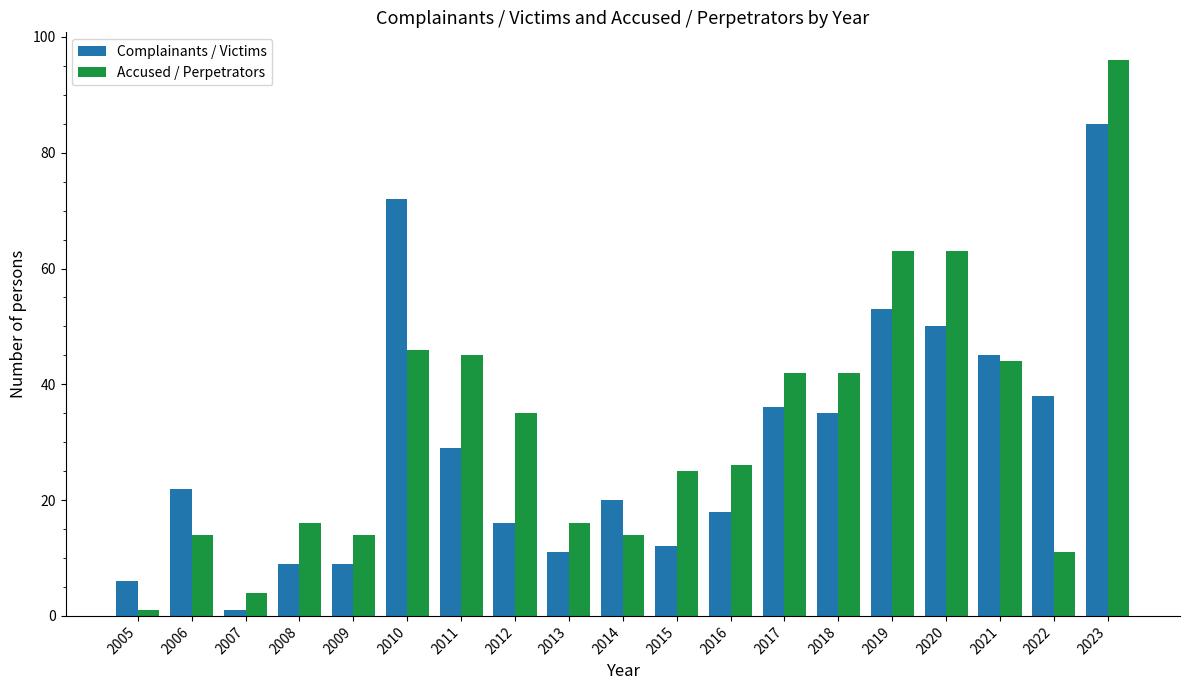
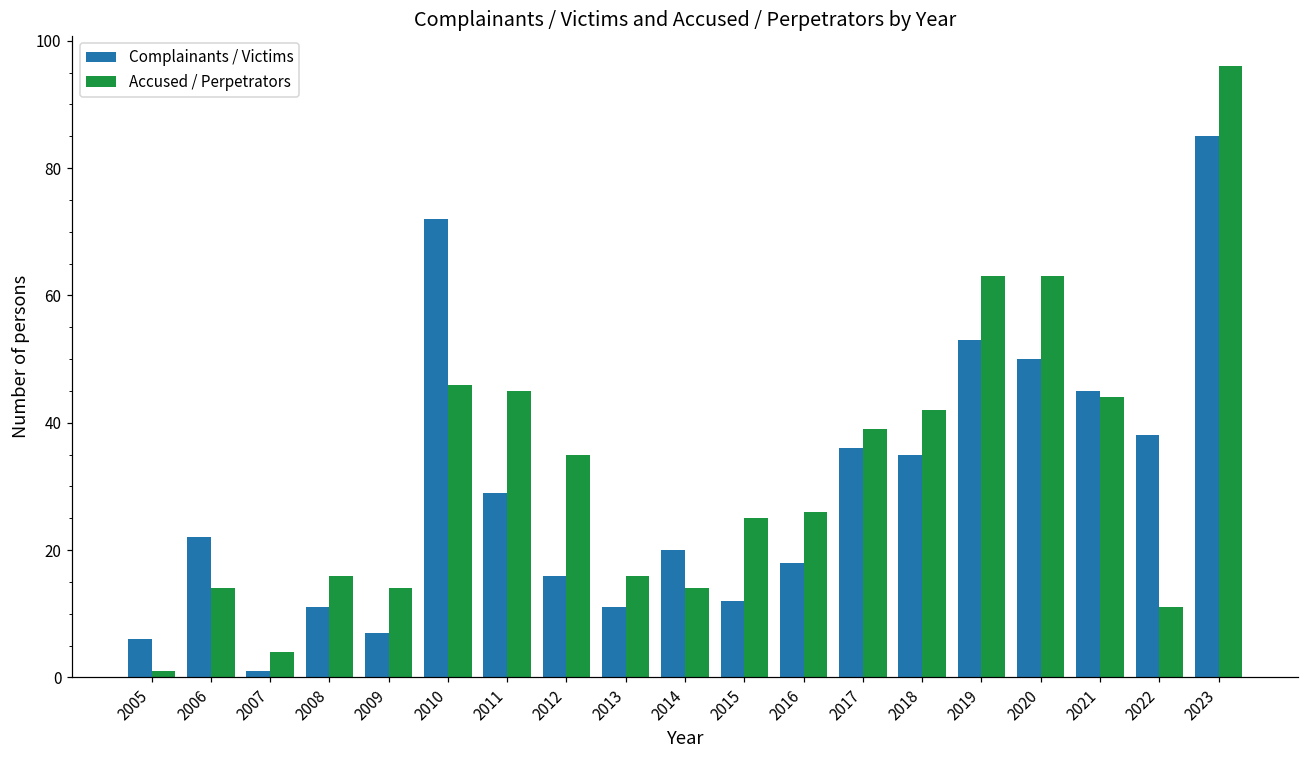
Complainants / Victims, 2008: 9 -> 11
Complainants / Victims, 2009: 9 -> 7
Accused / Perpetrators, 2017: 42 -> 39
